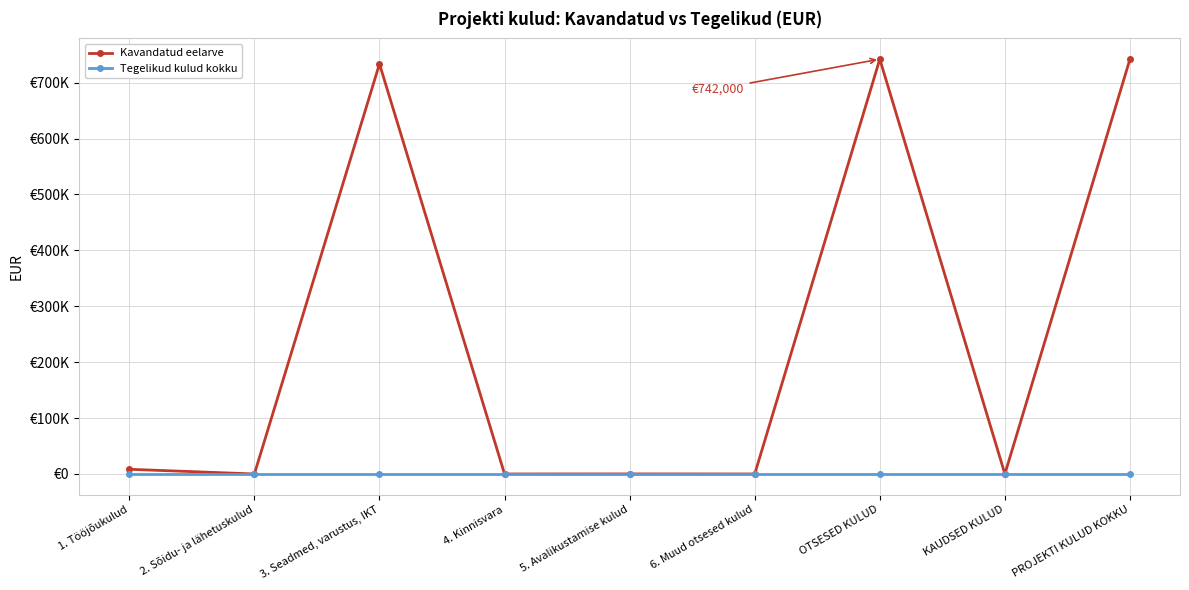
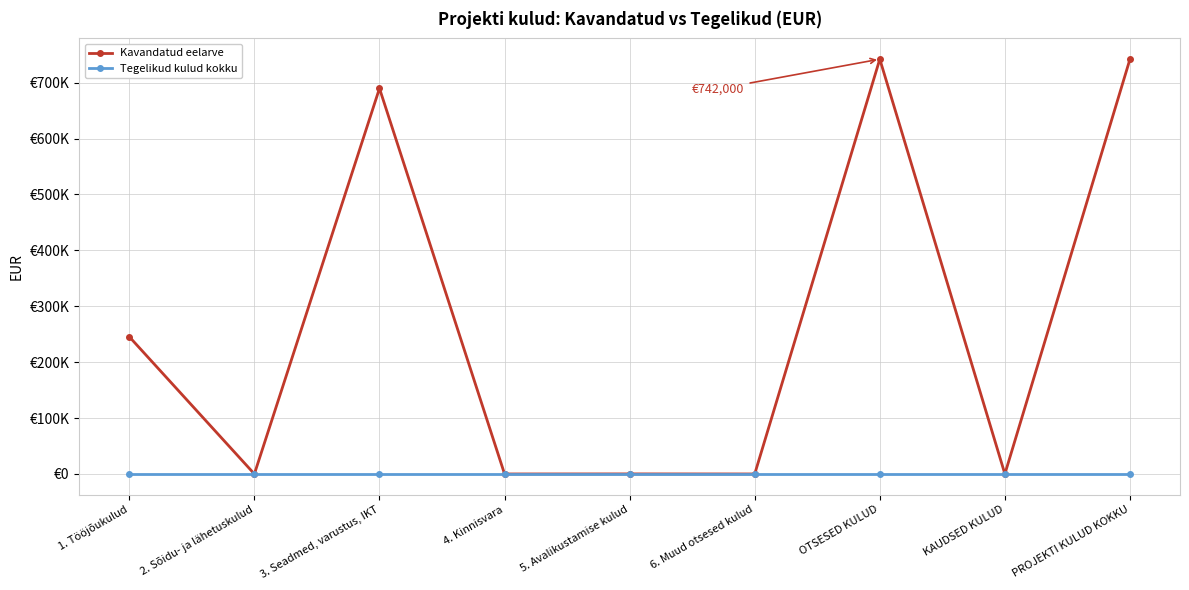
Kavandatud eelarve, 1. Tööjõukulud: €10000 -> €250000
Kavandatud eelarve, 3. Seadmed, varustus, IKT: €730000 -> €690000
